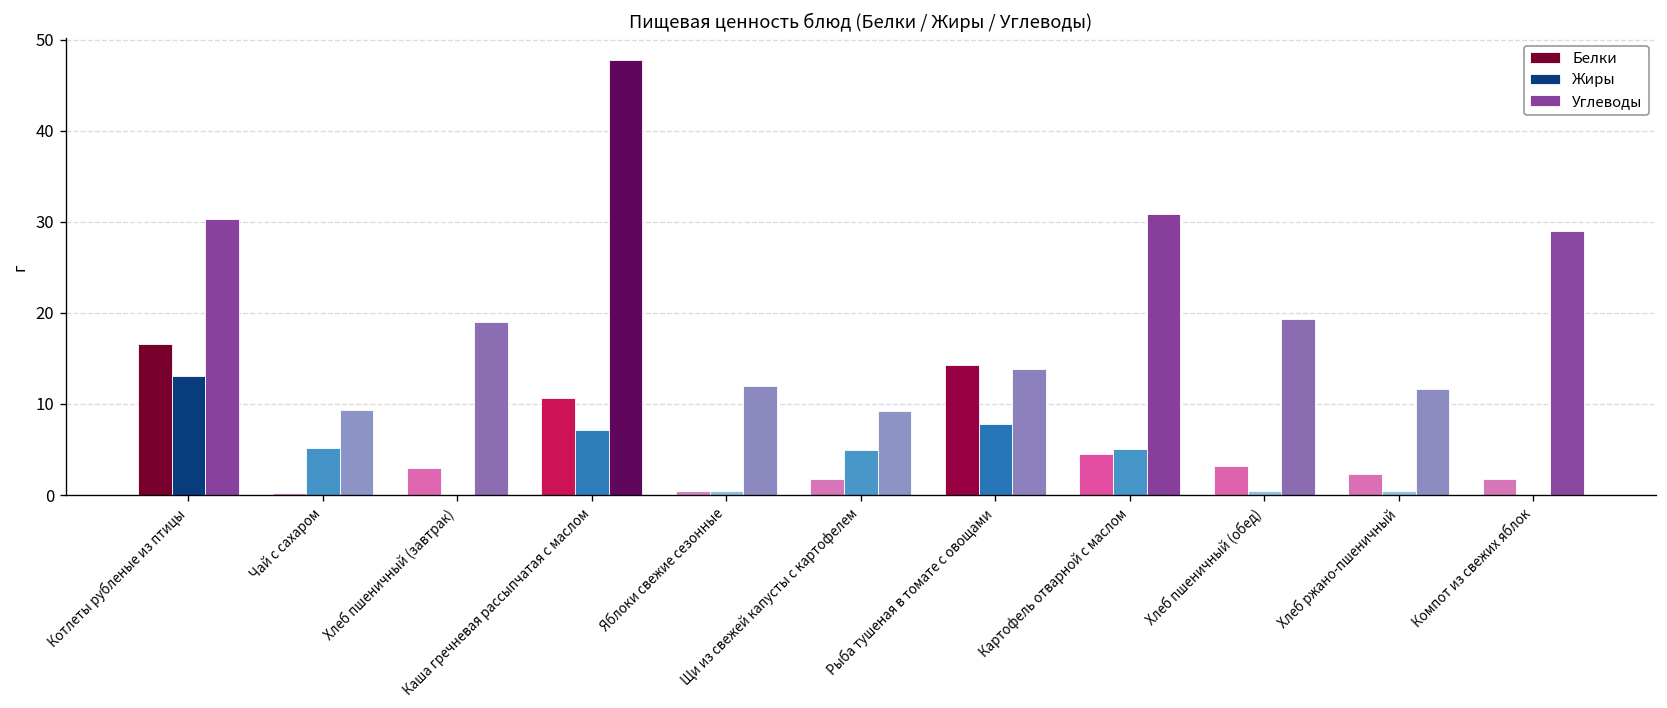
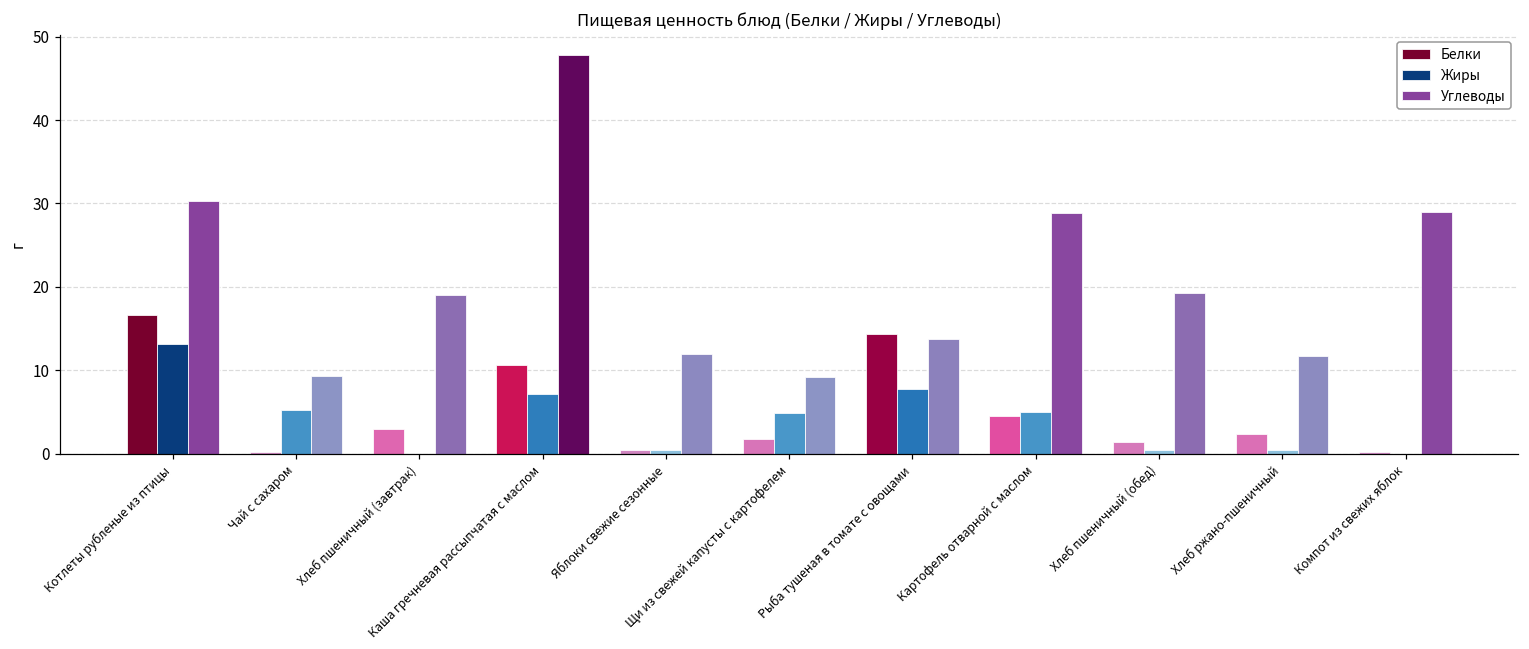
Углеводы, Картофель отварной с маслом: 31 -> 29
Белки, Хлеб пшеничный (обед): 3 -> 1
Белки, Компот из свежих яблок: 2 -> 0
